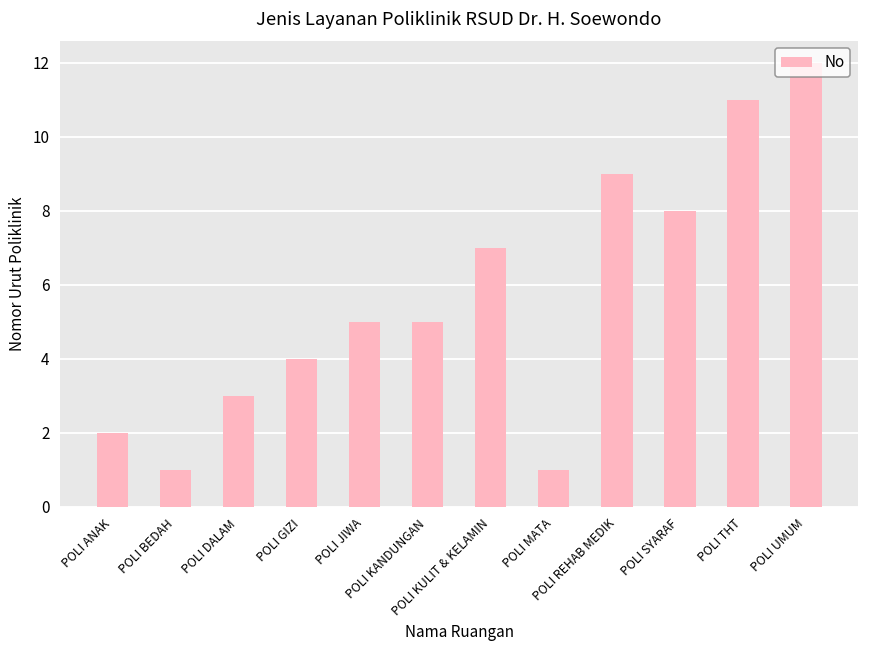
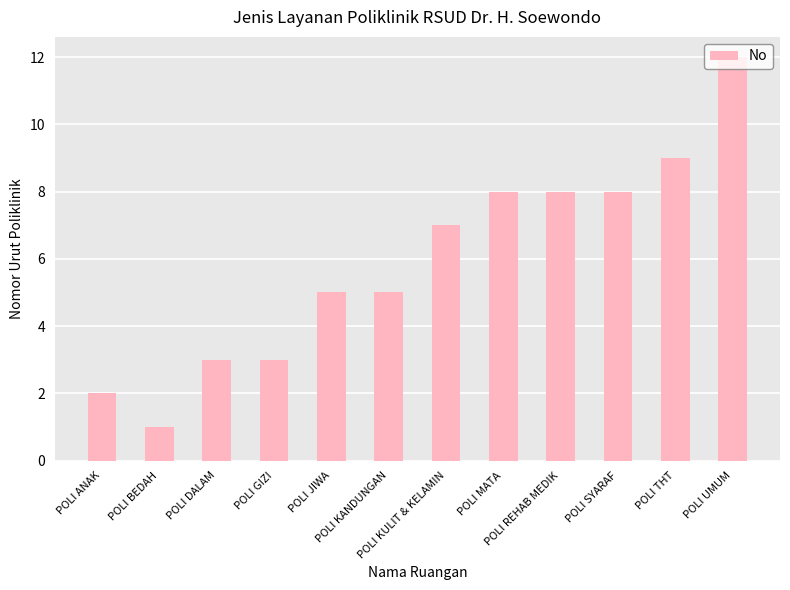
POLI GIZI: 4 -> 3
POLI MATA: 1 -> 8
POLI REHAB MEDIK: 9 -> 8
POLI THT: 11 -> 9
